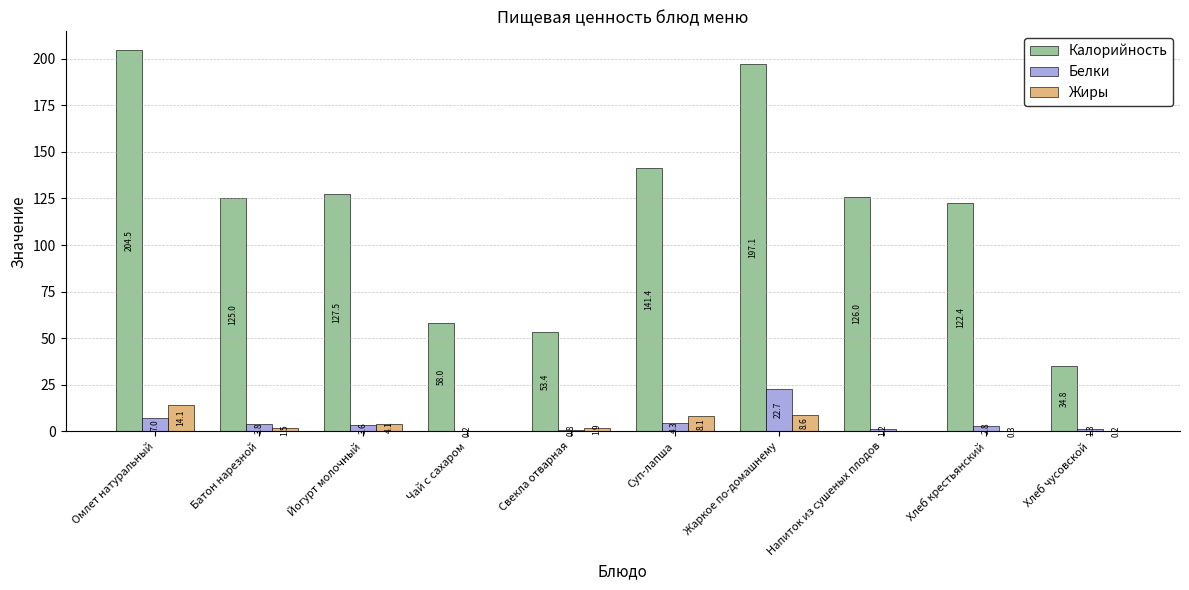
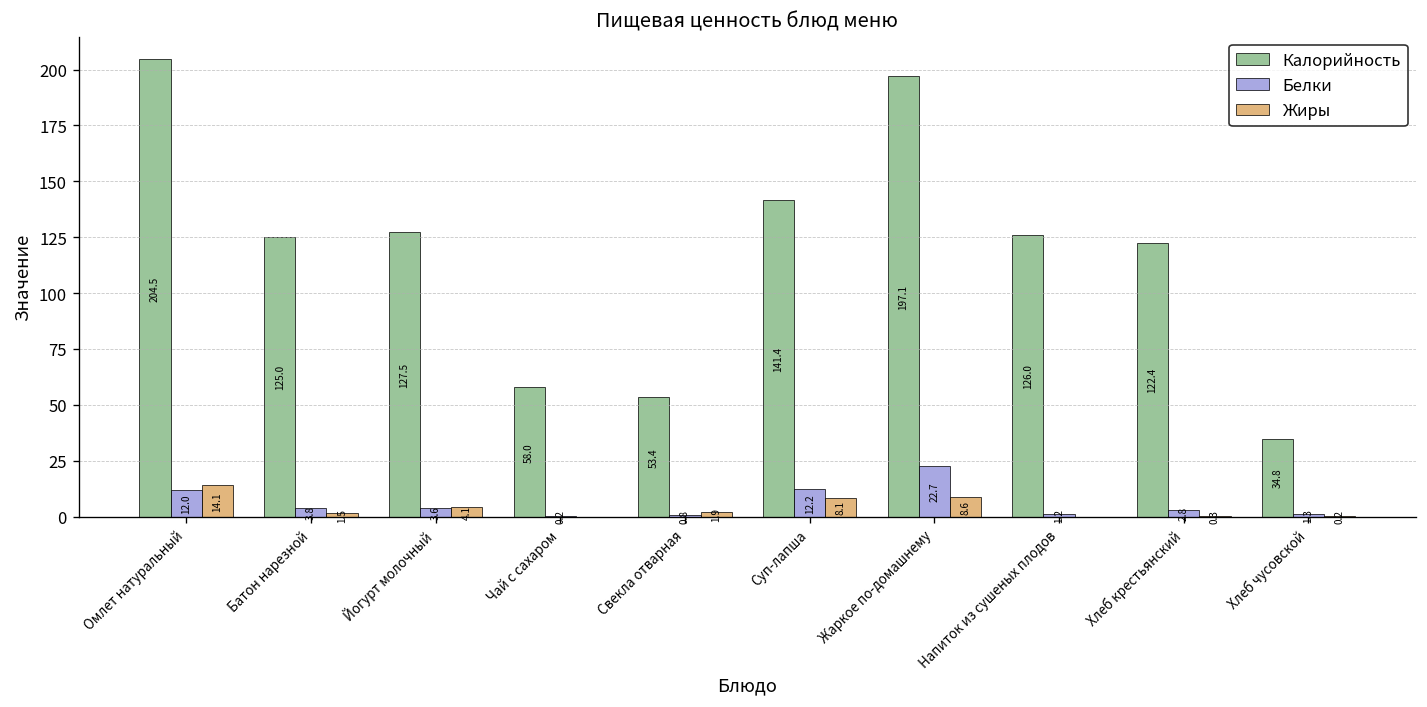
Белки, Омлет натуральный: 7.0 -> 12.0
Белки, Суп-лапша: 4.3 -> 12.2
